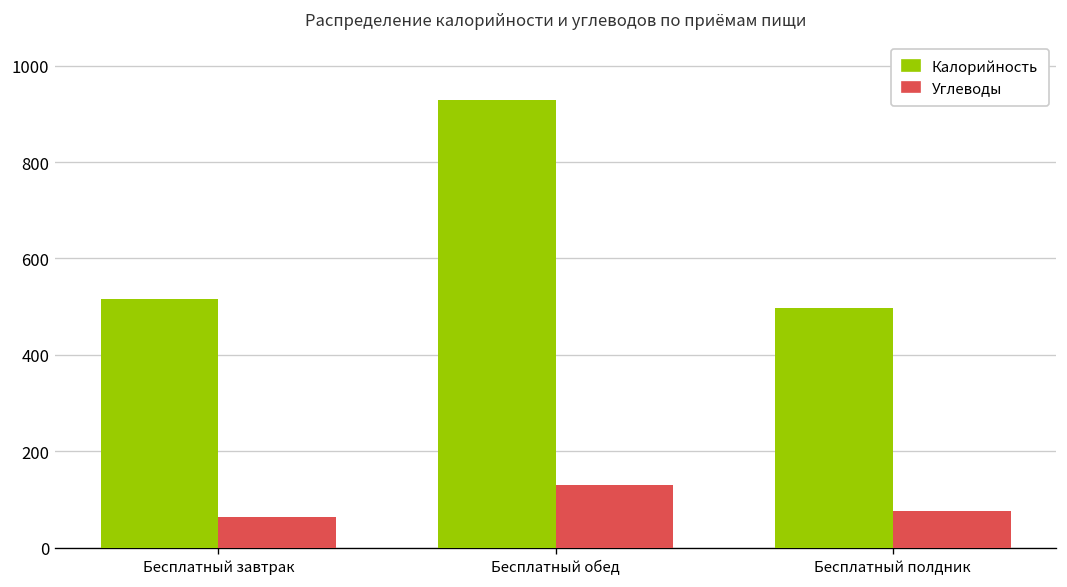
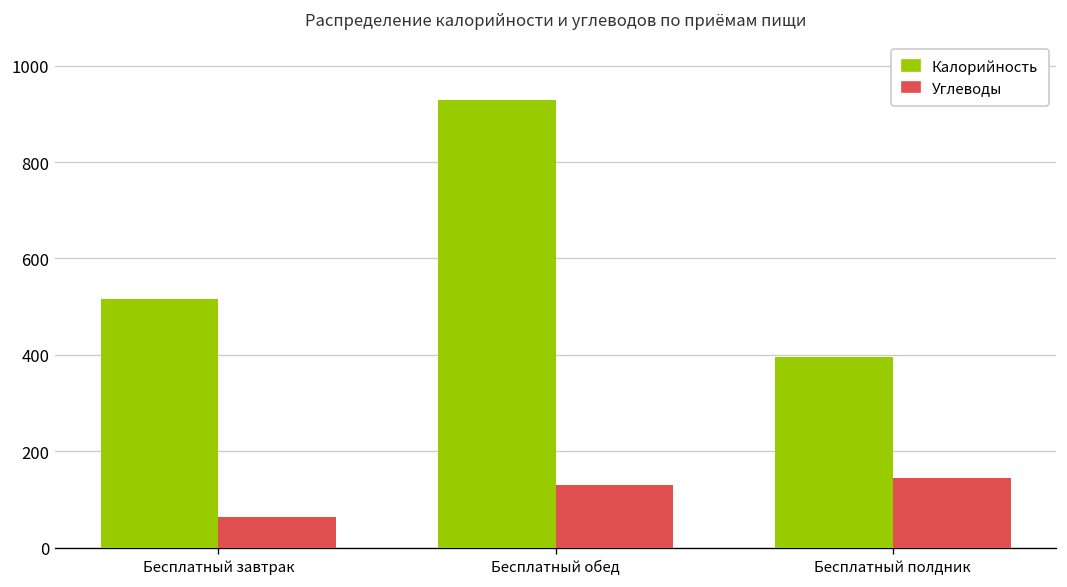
Калорийность, Бесплатный полдник: 500 -> 400
Углеводы, Бесплатный полдник: 80 -> 150
